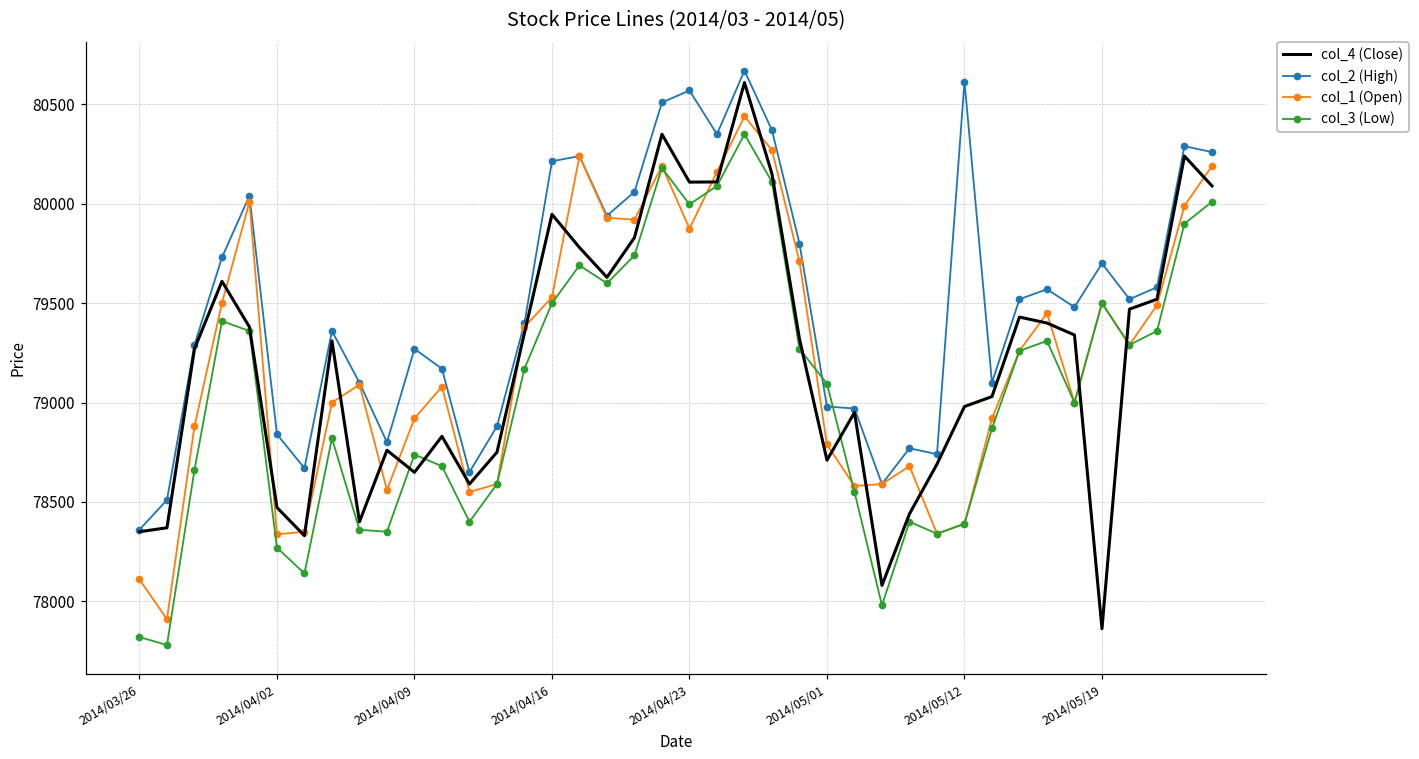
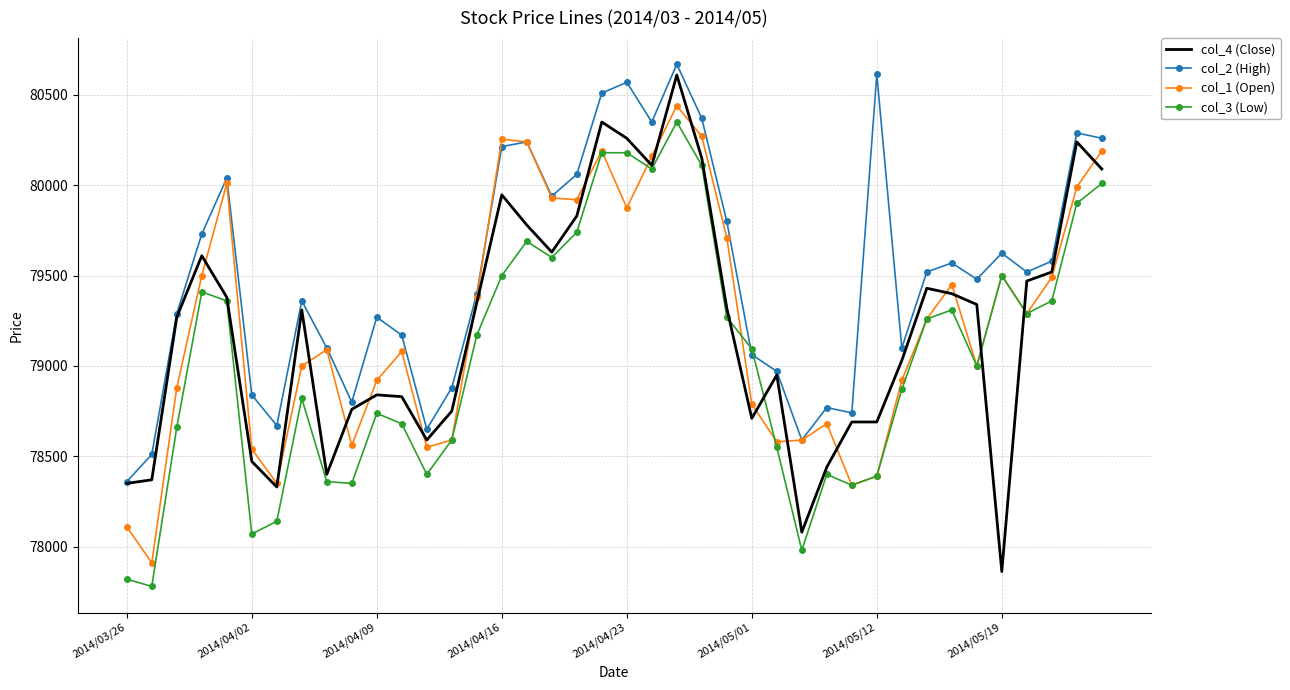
col_1 (Open), 2014/04/02: 78340 -> 78540
col_3 (Low), 2014/04/02: 78270 -> 78070
col_4 (Close), 2014/04/09: 78650 -> 78840
col_1 (Open), 2014/04/16: 79530 -> 80260
col_4 (Close), 2014/04/23: 80110 -> 80260
col_3 (Low), 2014/04/23: 80000 -> 80180
col_2 (High), 2014/05/01: 78980 -> 79060
col_4 (Close), 2014/05/12: 78980 -> 78690
col_2 (High), 2014/05/19: 79700 -> 79620
